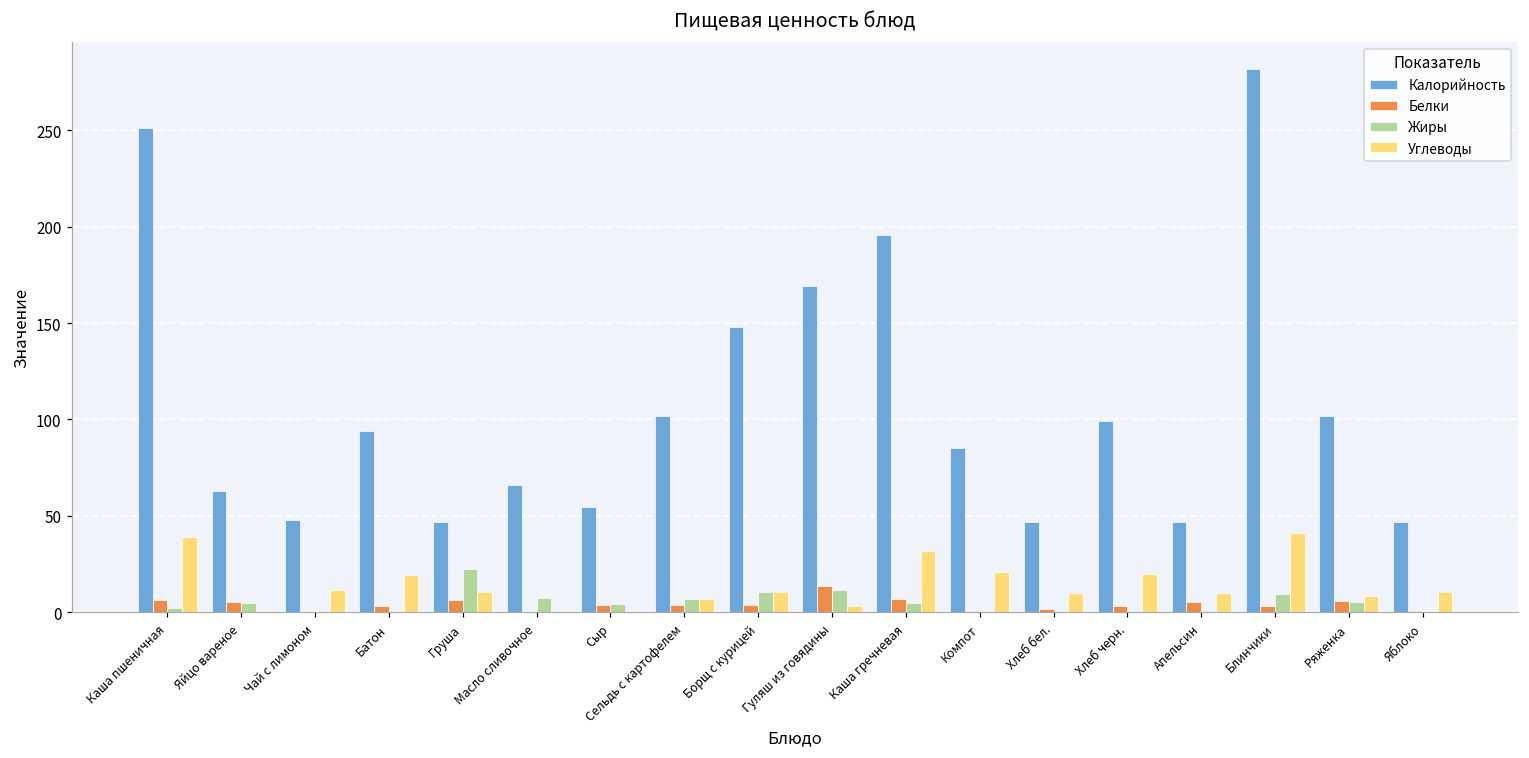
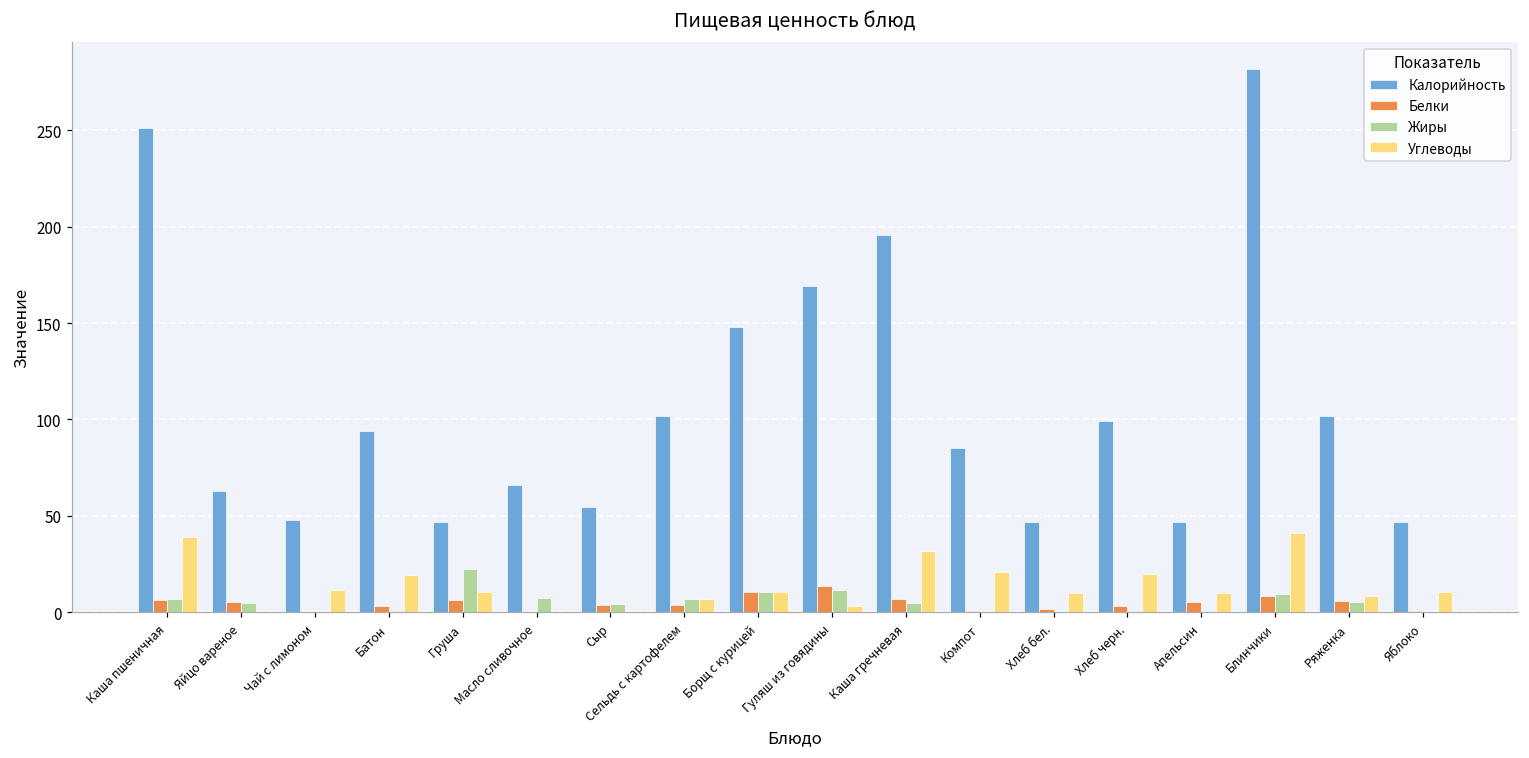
Жиры, Каша пшеничная: 2 -> 7
Белки, Борщ с курицей: 4 -> 10
Белки, Блинчики: 3 -> 8
